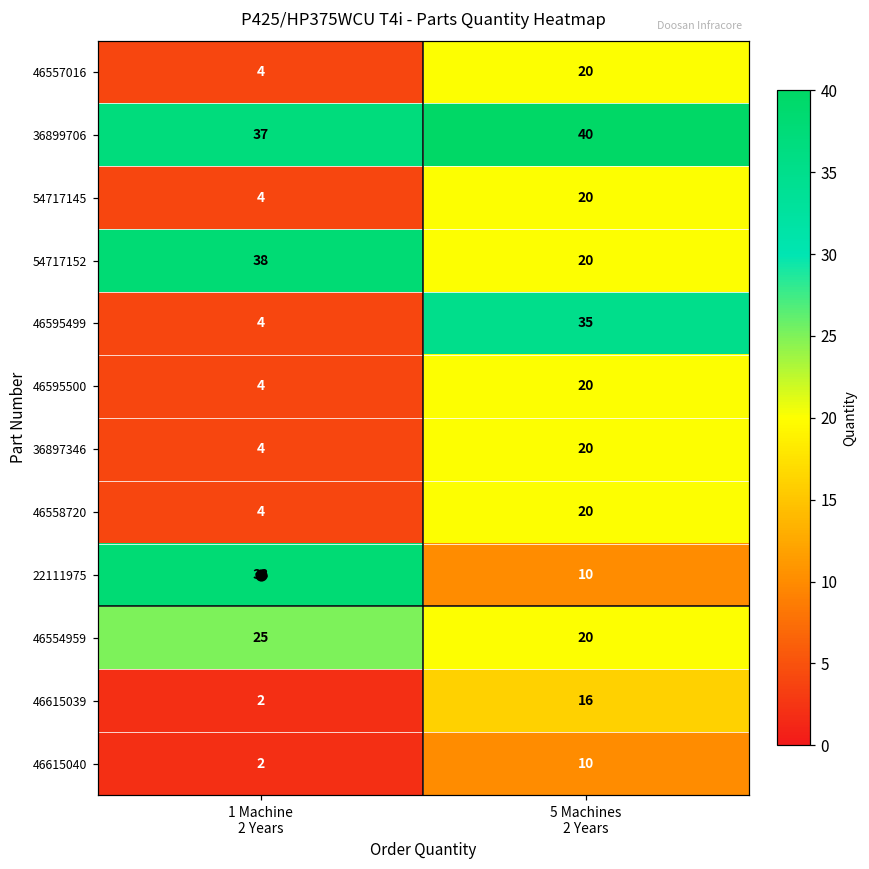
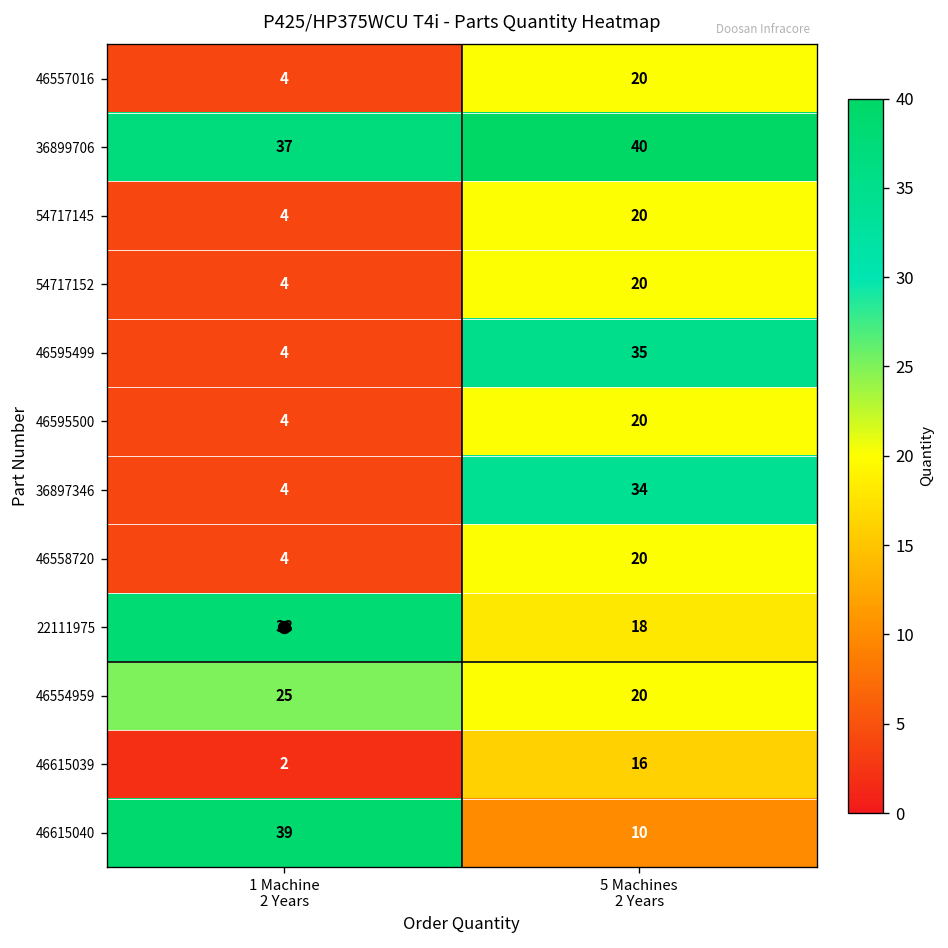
54717152, 1 Machine 2 Years: 38 -> 4
36897346, 5 Machines 2 Years: 20 -> 34
22111975, 5 Machines 2 Years: 10 -> 18
46615040, 1 Machine 2 Years: 2 -> 39
